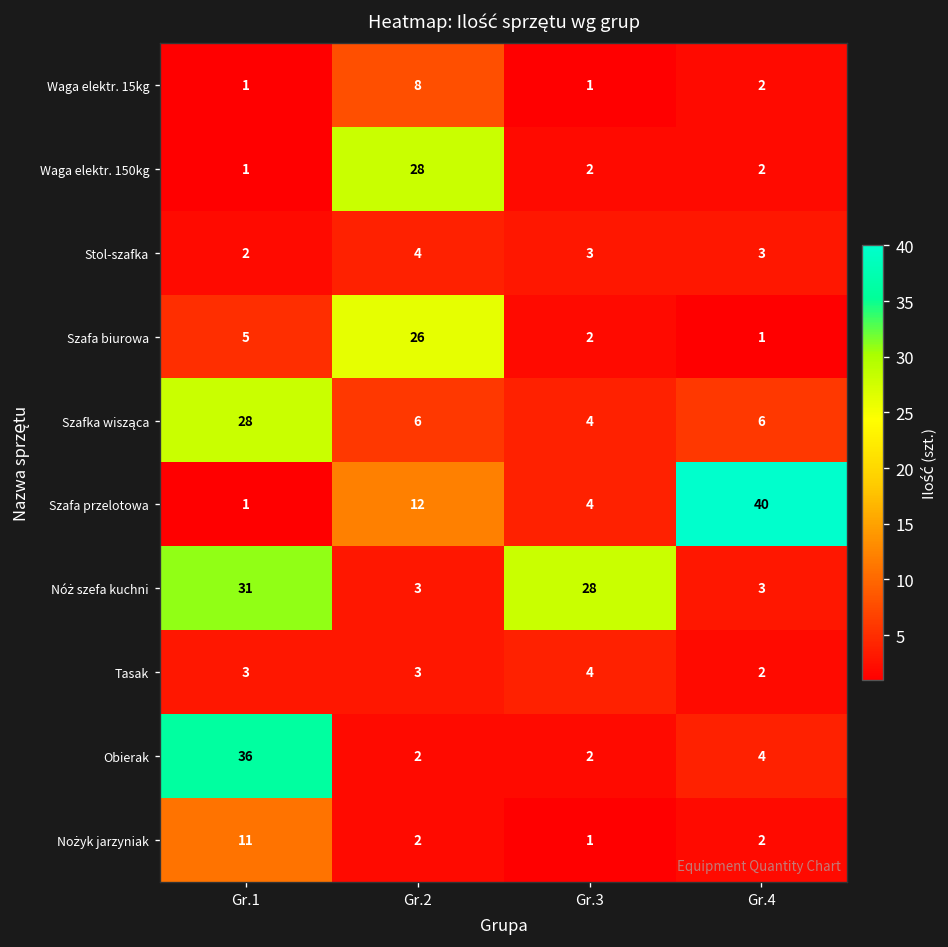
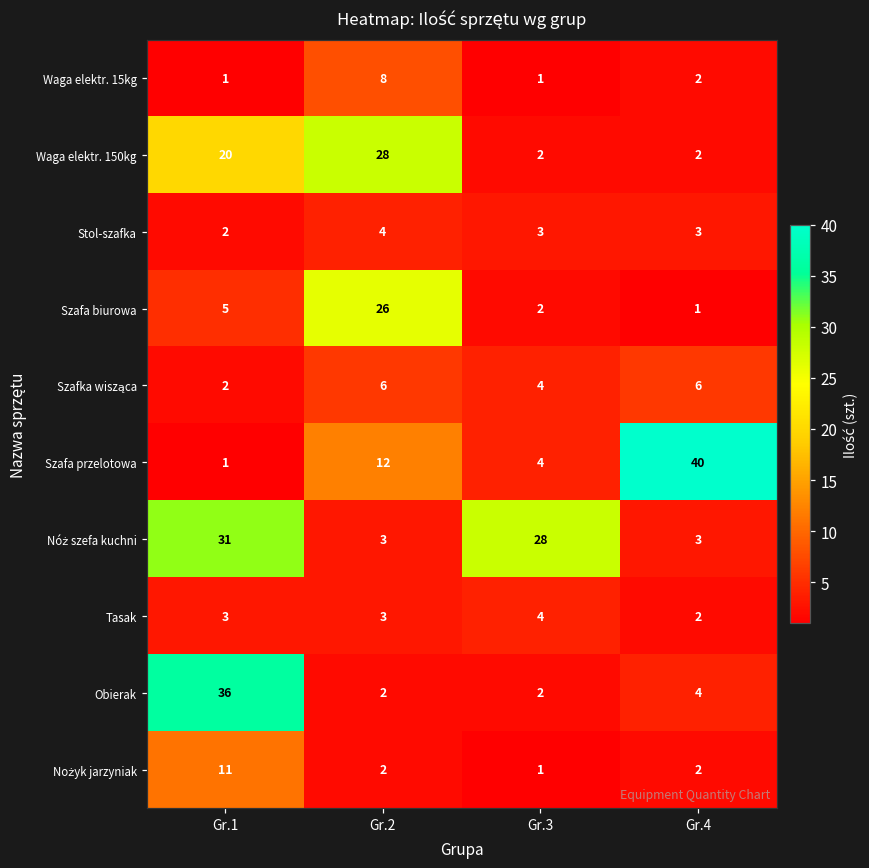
Waga elektr. 150kg, Gr.1: 1 -> 20
Szafka wisząca, Gr.1: 28 -> 2
